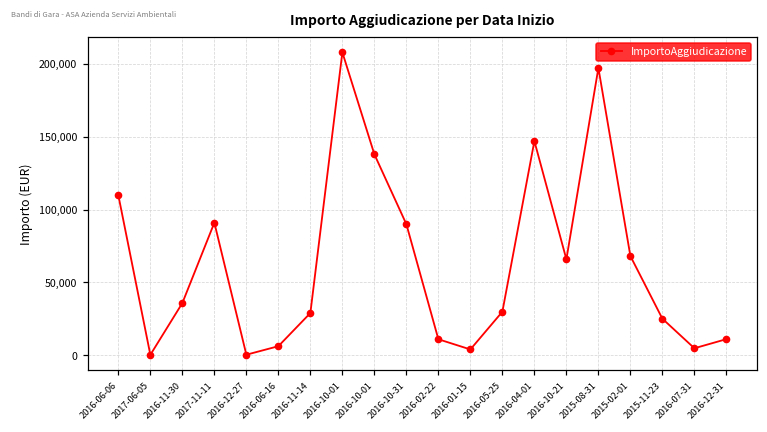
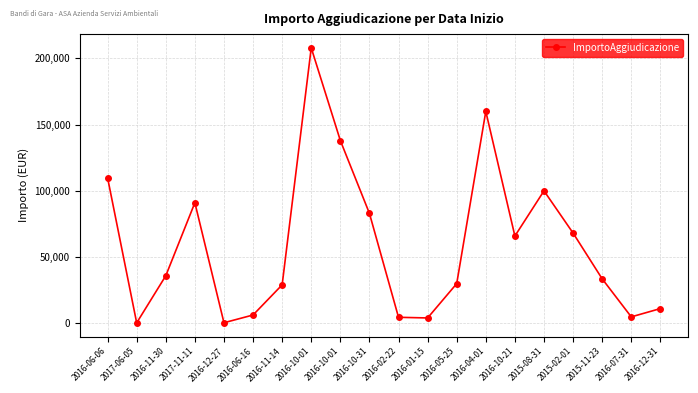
2016-10-31: 90,000 -> 83,000
2016-02-22: 11,000 -> 4,000
2016-04-01: 147,000 -> 160,000
2015-08-31: 197,000 -> 100,000
2015-11-23: 25,000 -> 34,000
